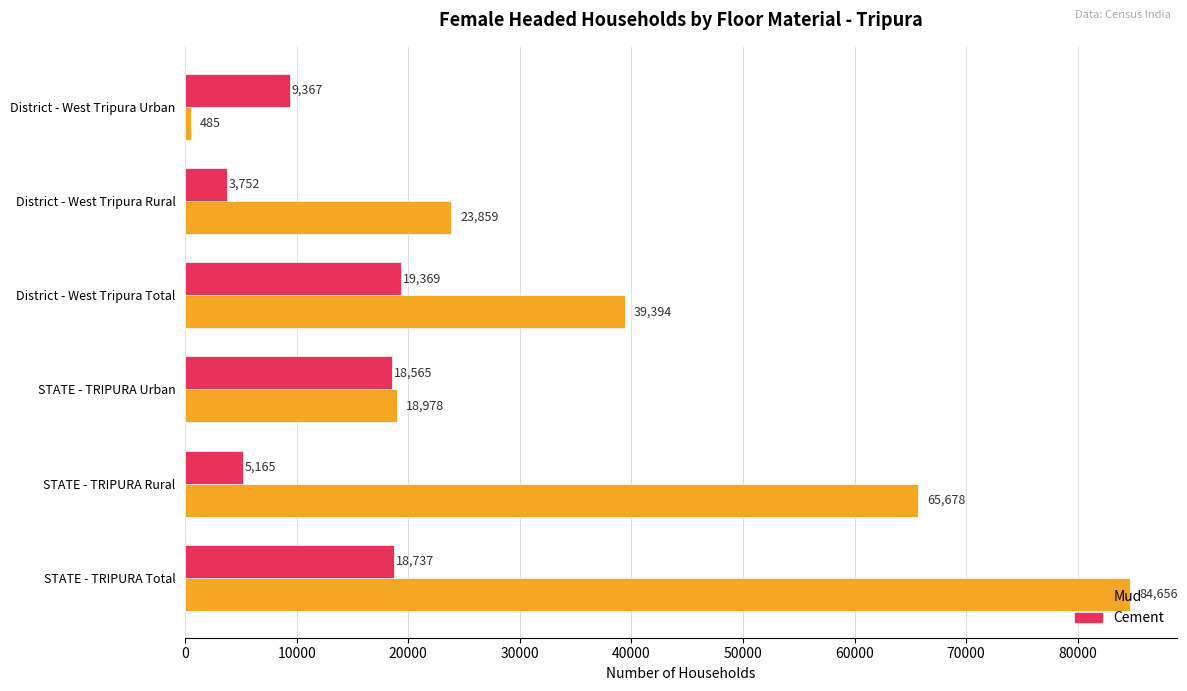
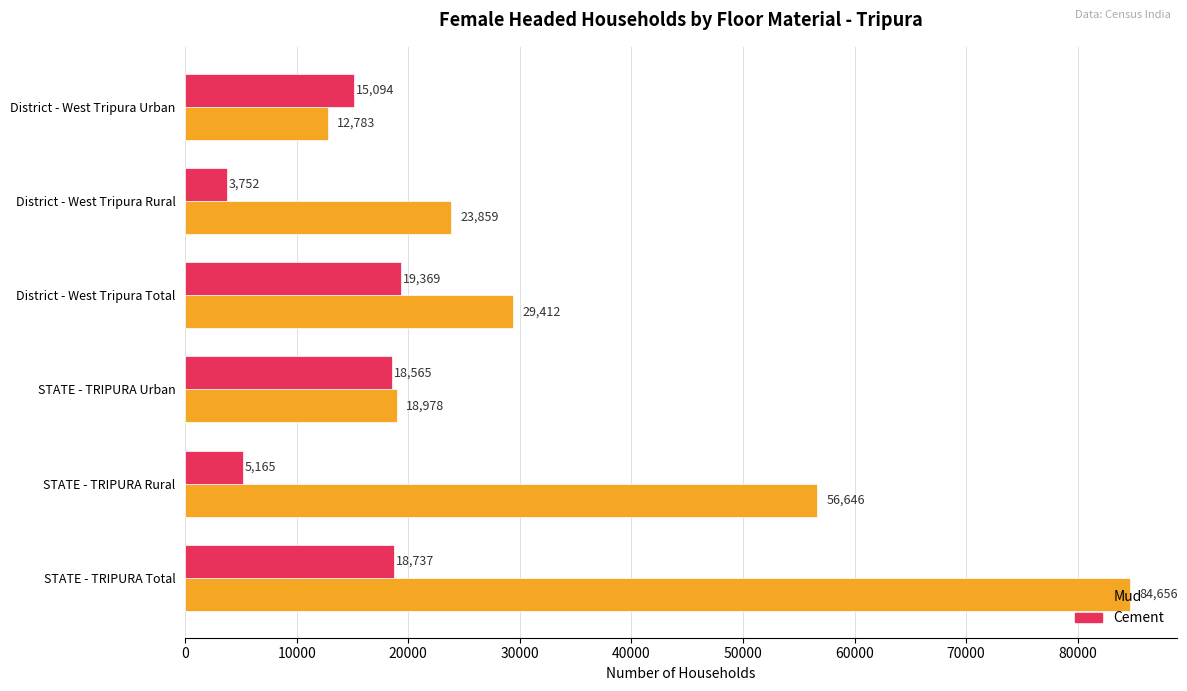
Cement, District - West Tripura Urban: 9,367 -> 15,094
Mud, District - West Tripura Urban: 485 -> 12,783
Mud, District - West Tripura Total: 39,394 -> 29,412
Mud, STATE - TRIPURA Rural: 65,678 -> 56,646
